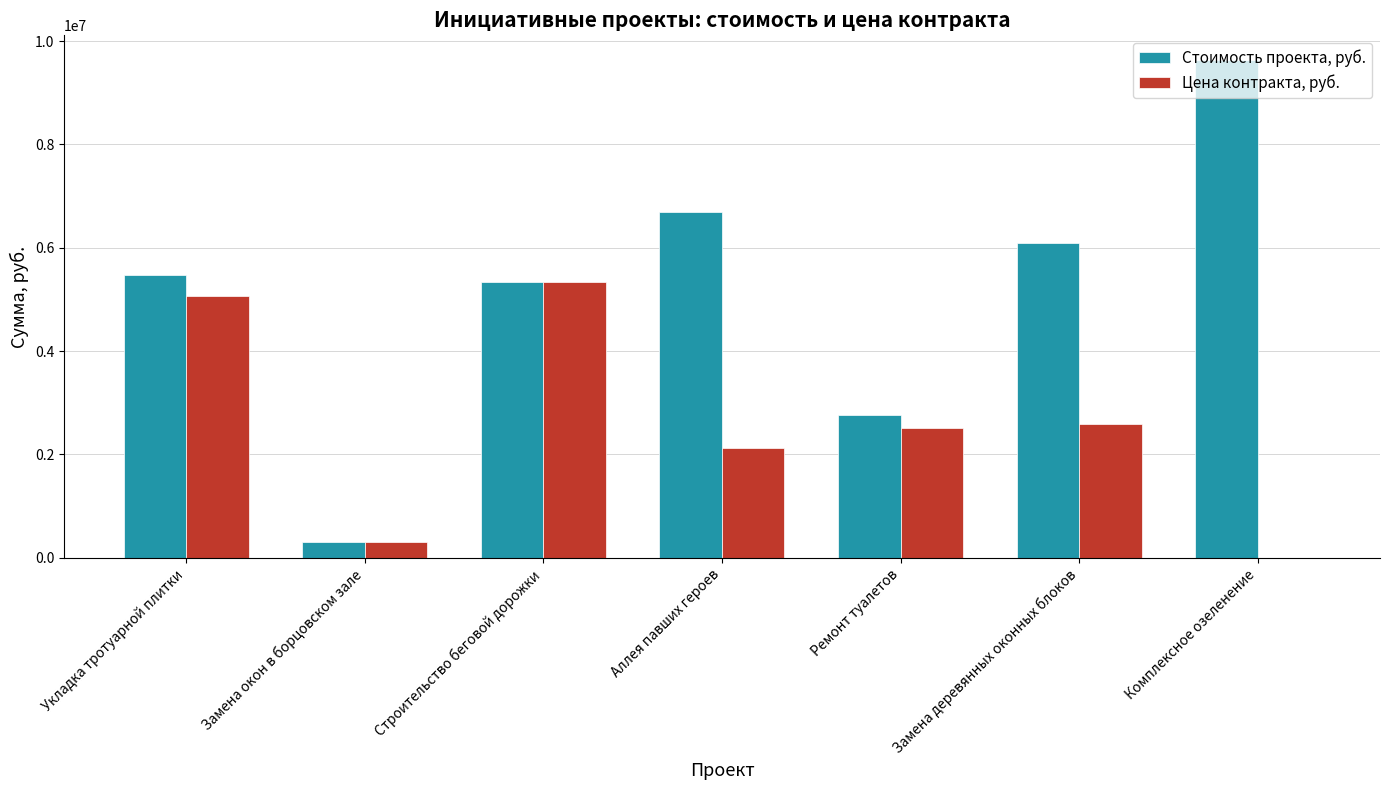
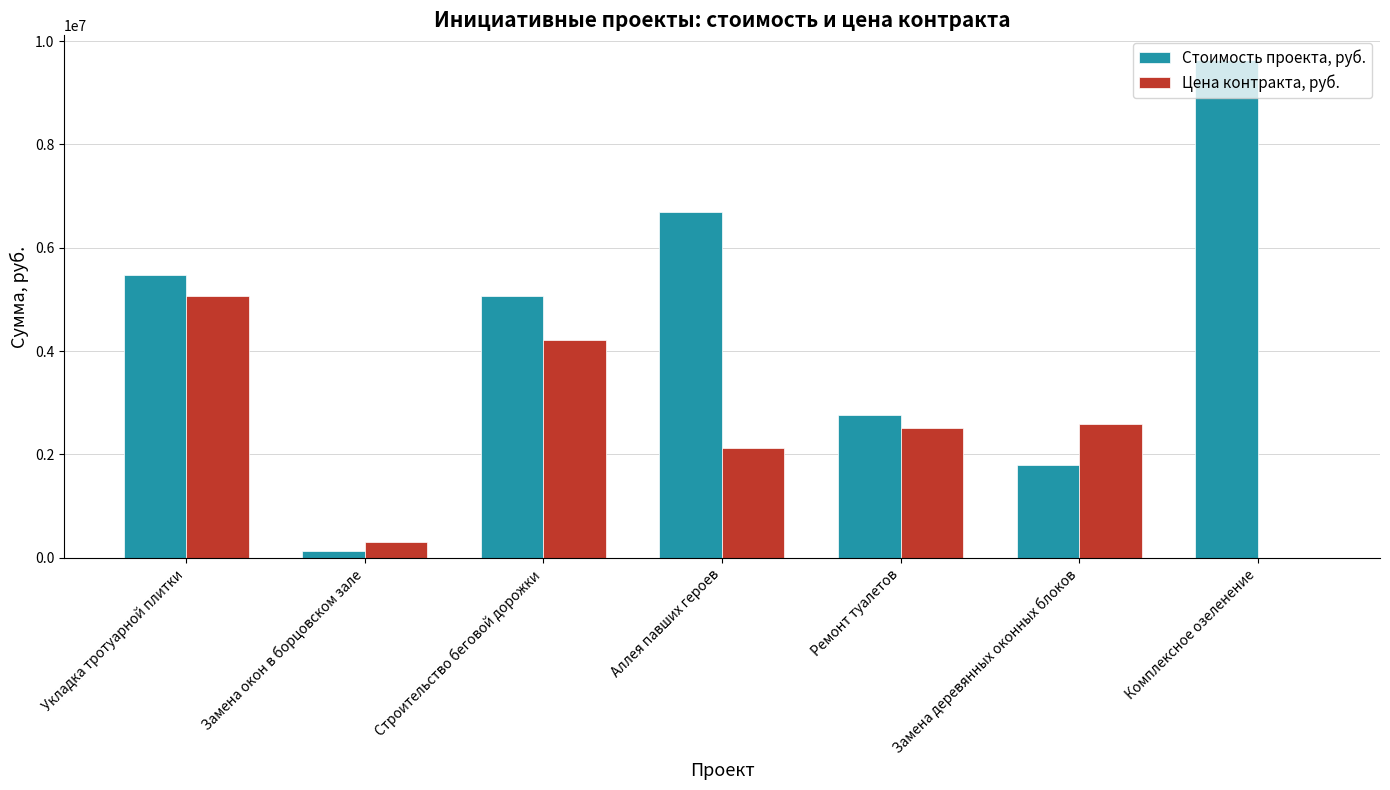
Стоимость проекта, руб., Замена окон в борцовском зале: 300000 -> 100000
Стоимость проекта, руб., Строительство беговой дорожки: 5300000 -> 5100000
Цена контракта, руб., Строительство беговой дорожки: 5300000 -> 4200000
Стоимость проекта, руб., Замена деревянных оконных блоков: 6100000 -> 1800000
